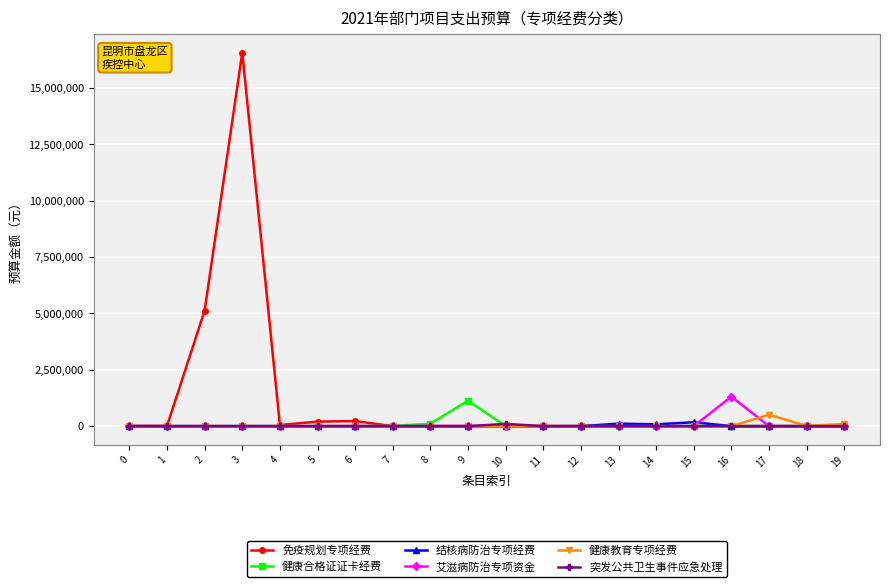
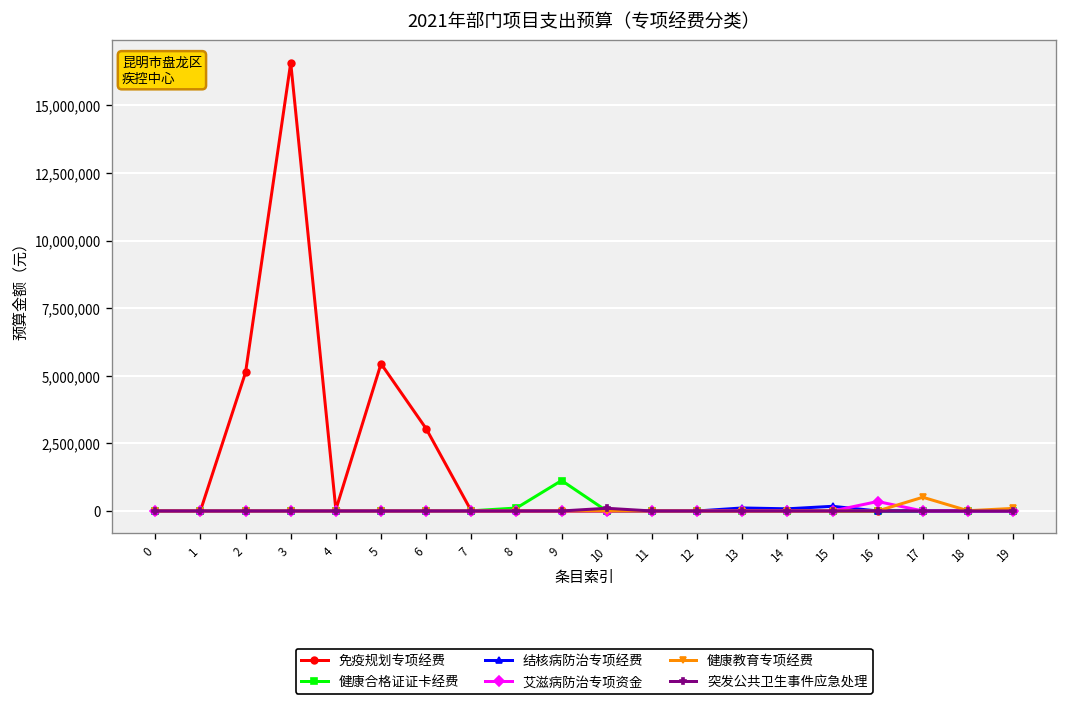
免疫规划专项经费, 5: 200,000 -> 5,400,000
免疫规划专项经费, 6: 200,000 -> 3,000,000
艾滋病防治专项资金, 16: 1,300,000 -> 400,000
